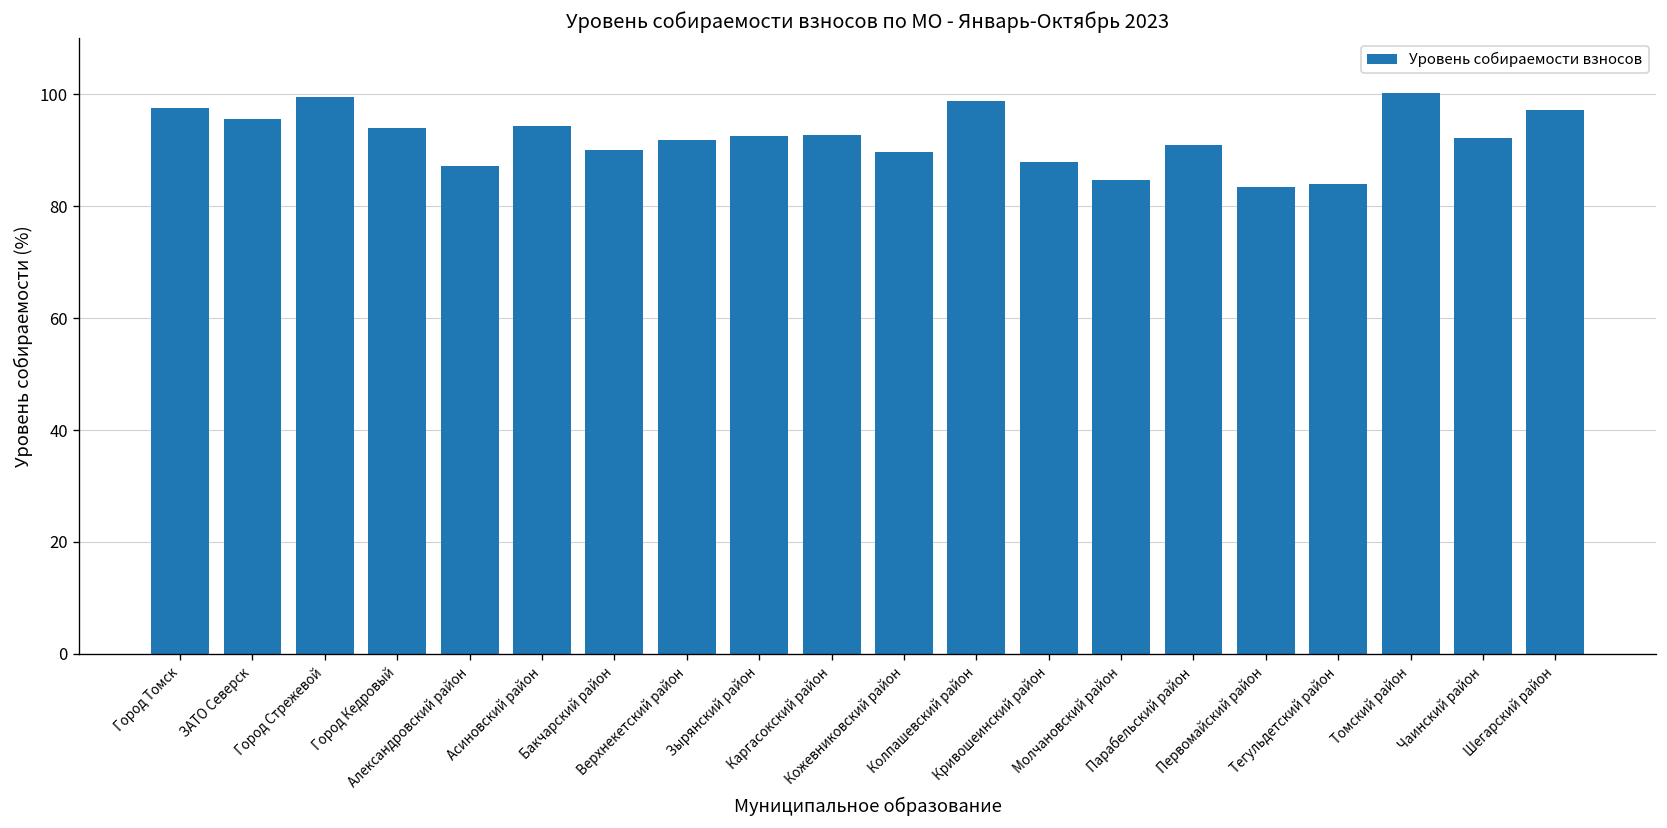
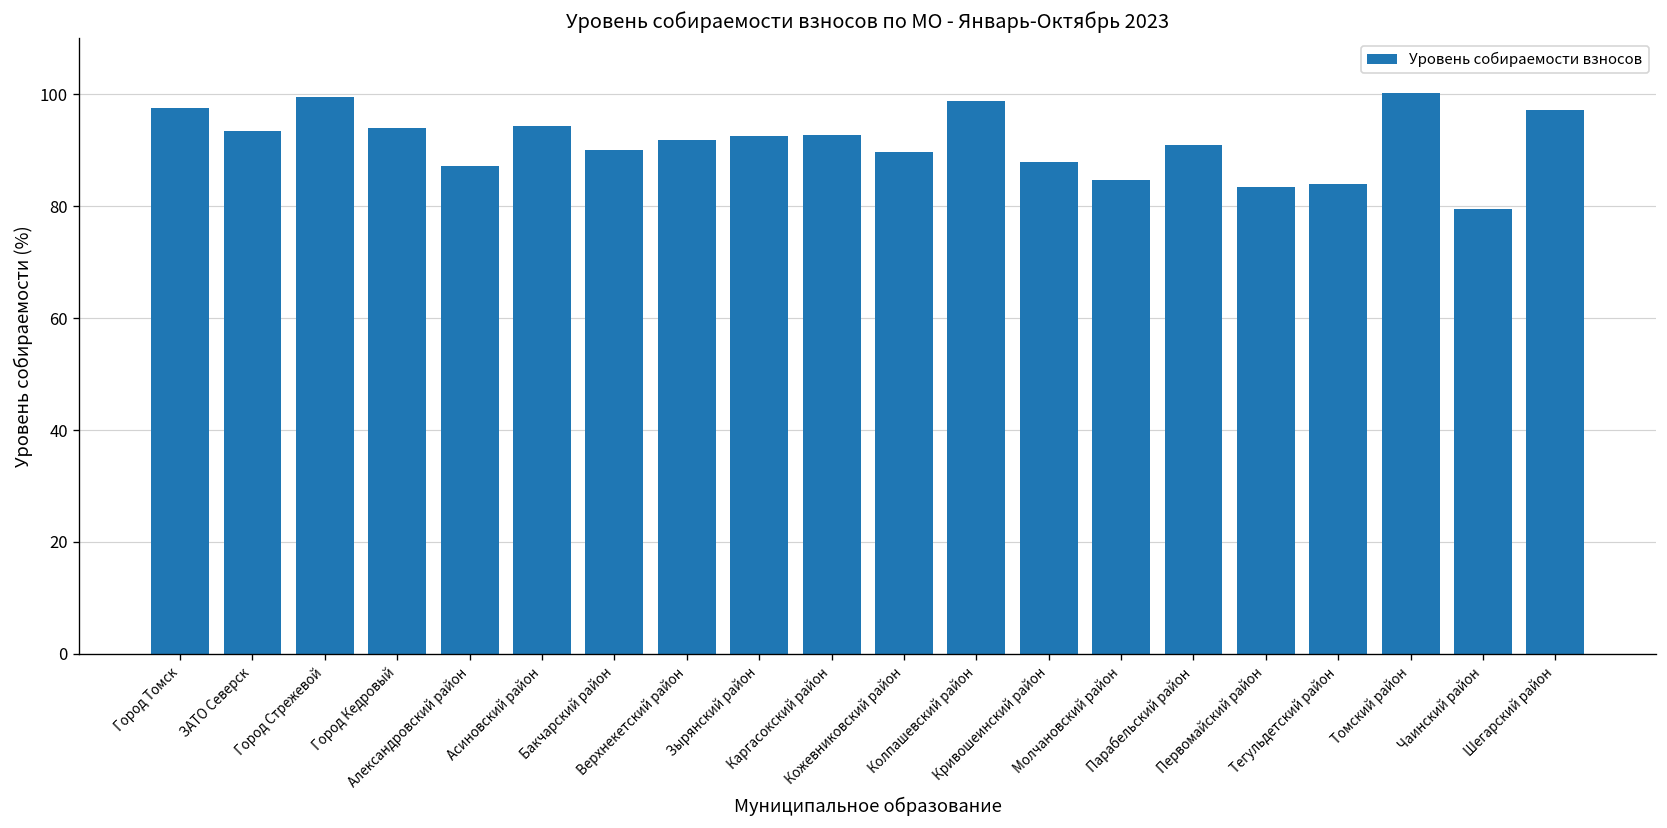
ЗАТО Северск: 96 -> 93
Чаинский район: 92 -> 79
